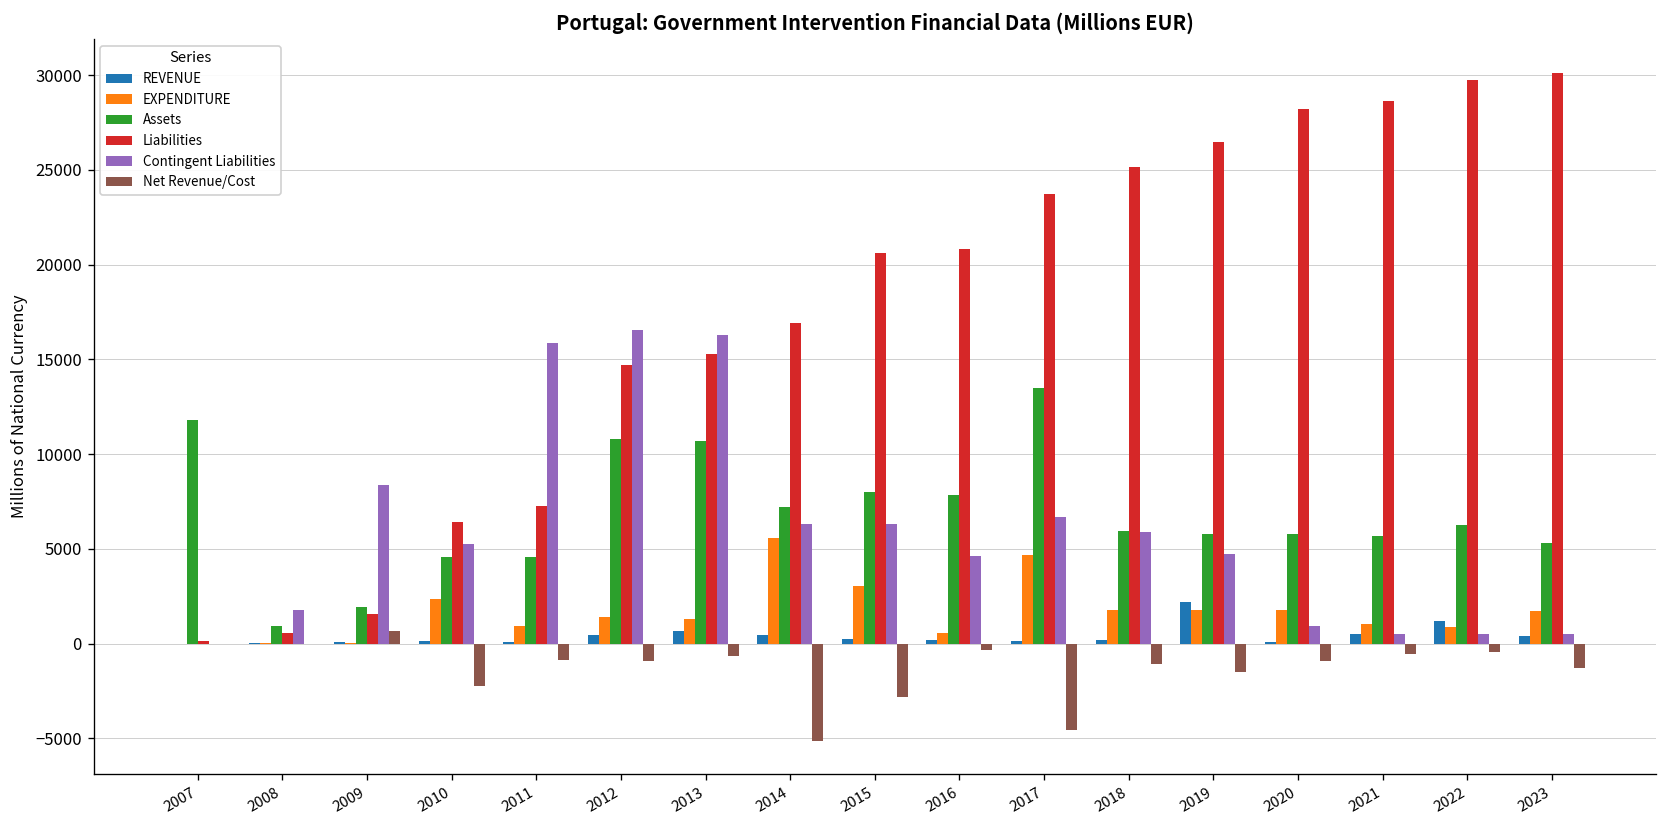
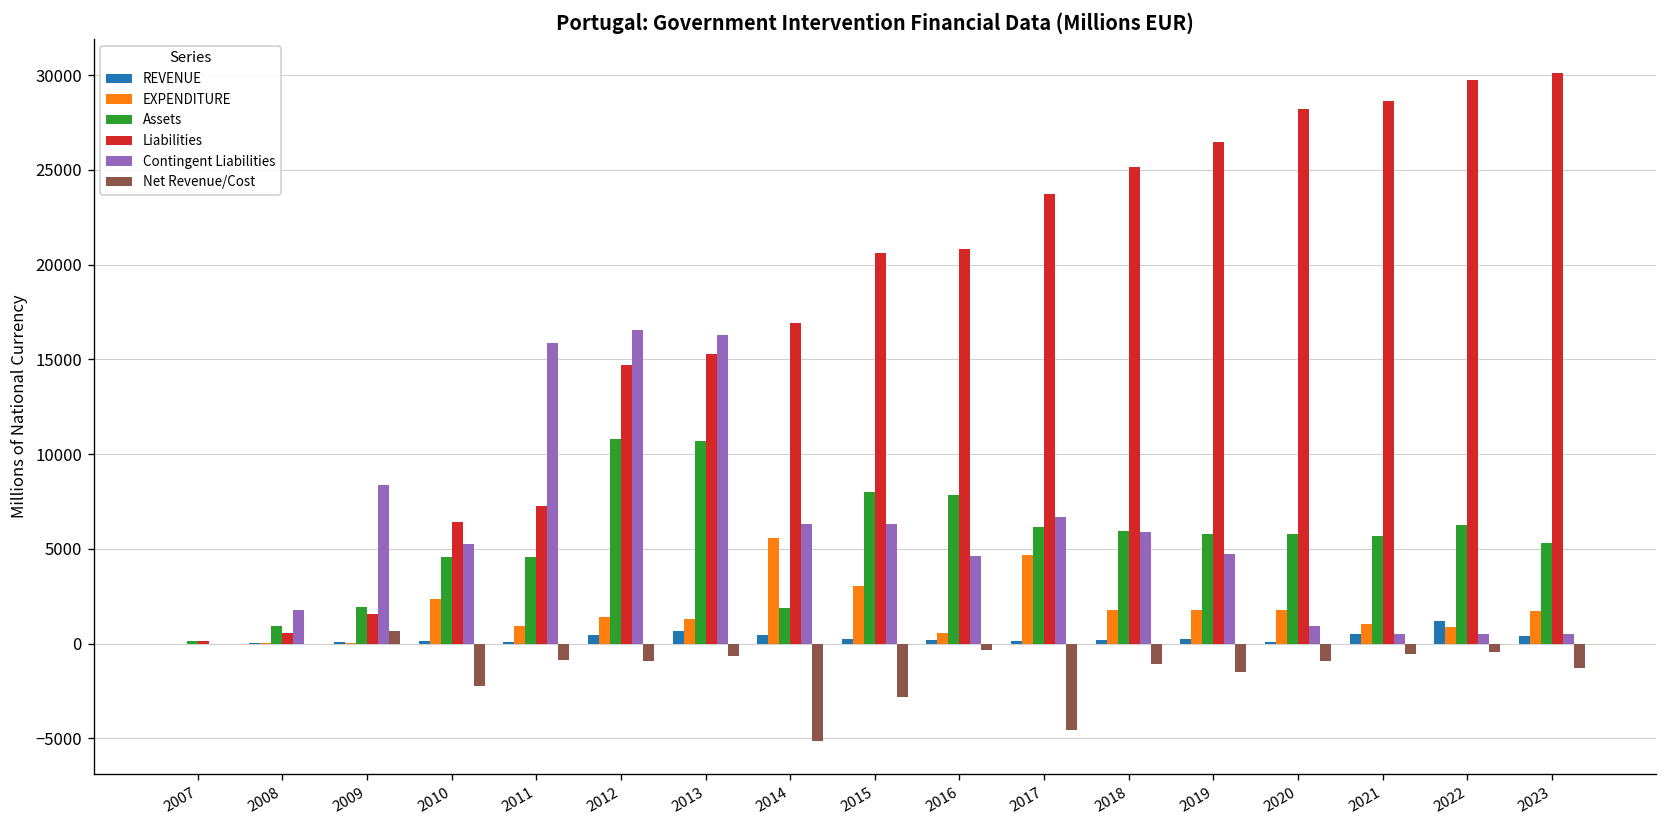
Assets, 2007: 11800 -> 200
Assets, 2014: 7200 -> 1900
Assets, 2017: 13500 -> 6100
REVENUE, 2019: 2200 -> 300
